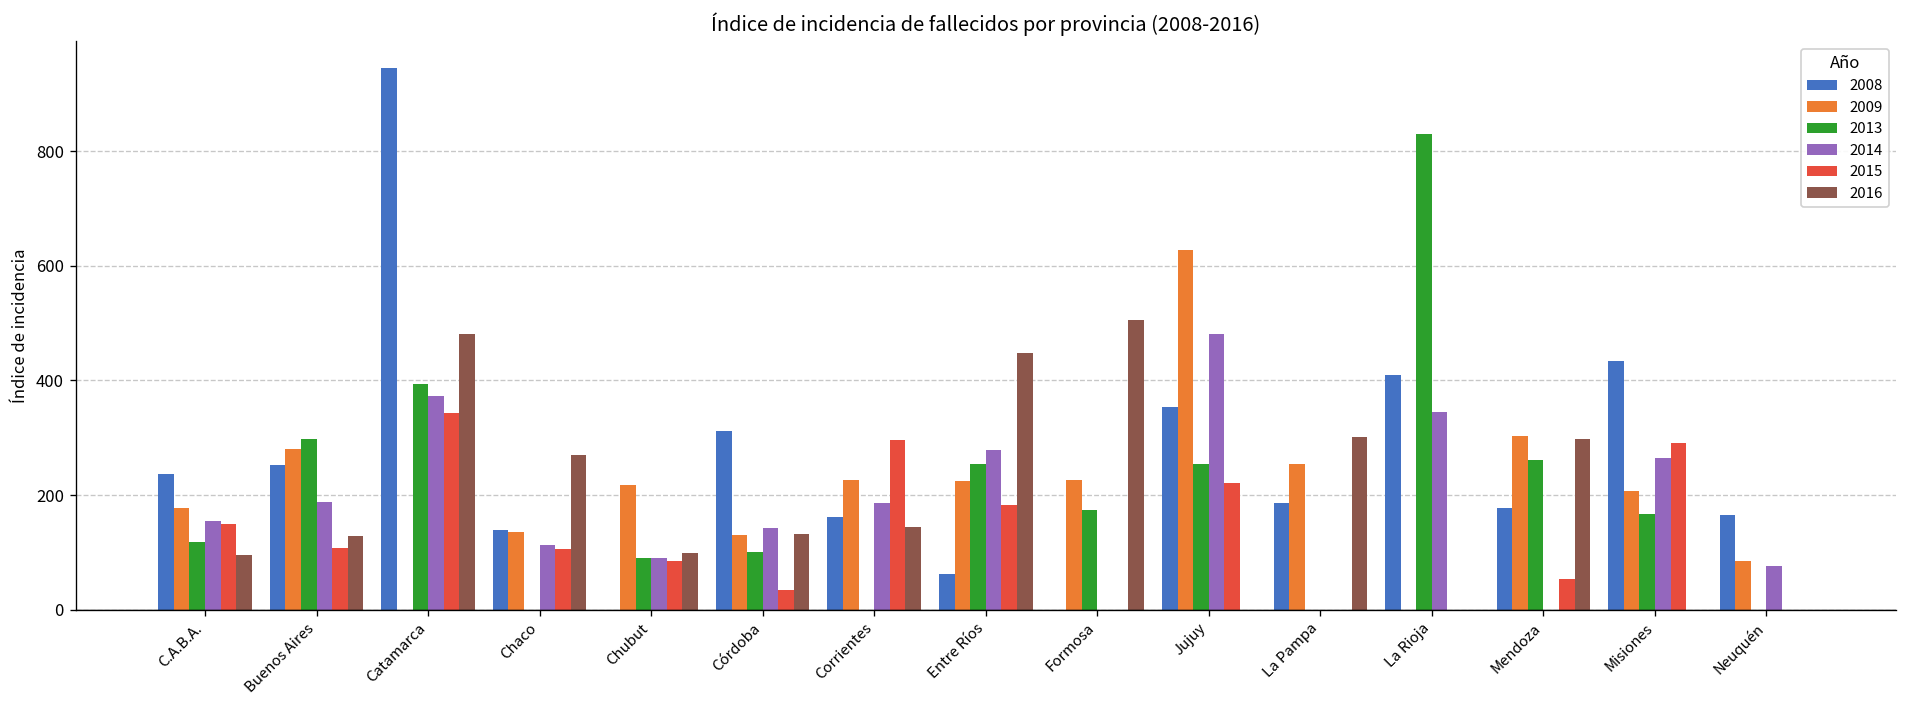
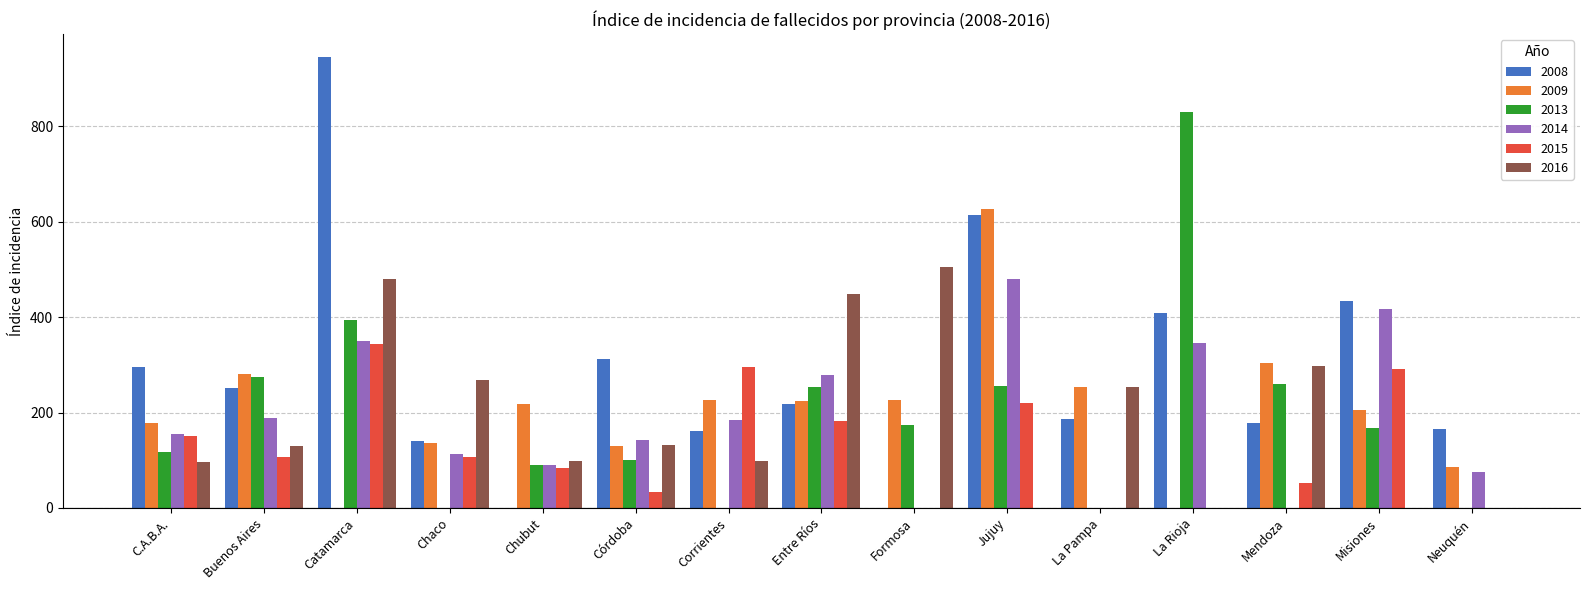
2008, C.A.B.A.: 240 -> 290
2013, Buenos Aires: 300 -> 270
2014, Catamarca: 370 -> 350
2016, Corrientes: 140 -> 100
2008, Entre Ríos: 60 -> 220
2008, Jujuy: 350 -> 610
2016, La Pampa: 300 -> 250
2014, Misiones: 260 -> 420
